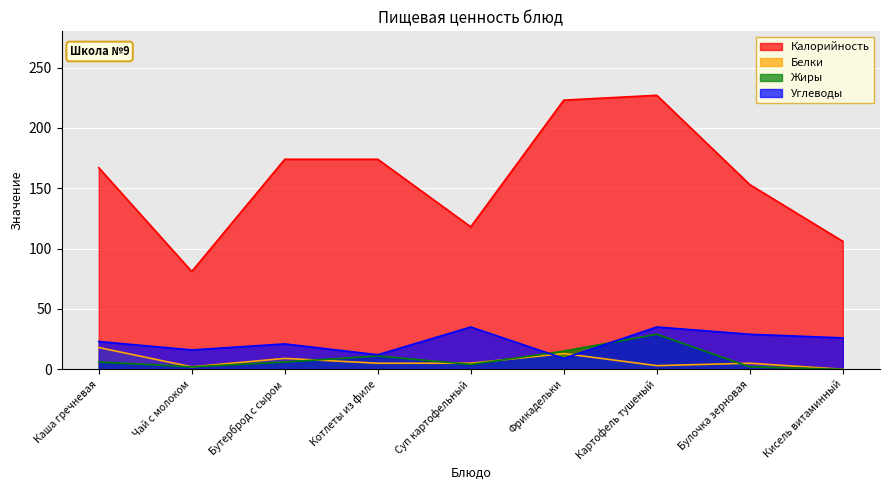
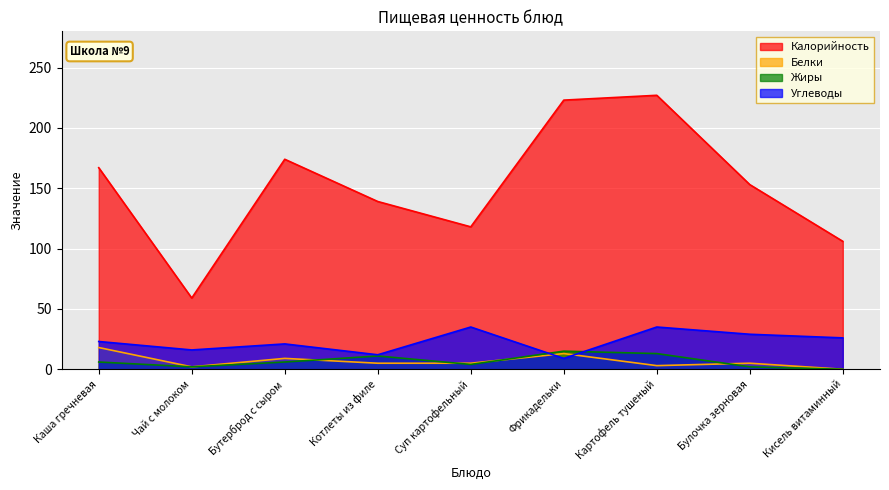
Калорийность, Чай с молоком: 81 -> 59
Калорийность, Котлеты из филе: 174 -> 139
Жиры, Картофель тушеный: 29 -> 13
